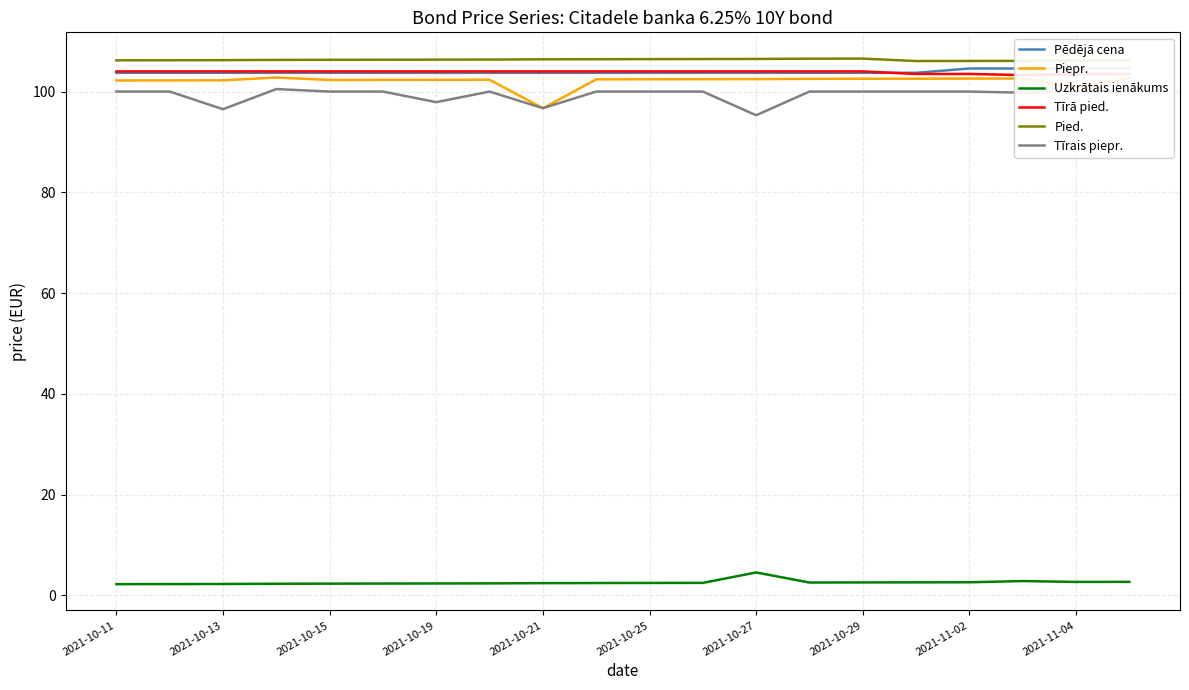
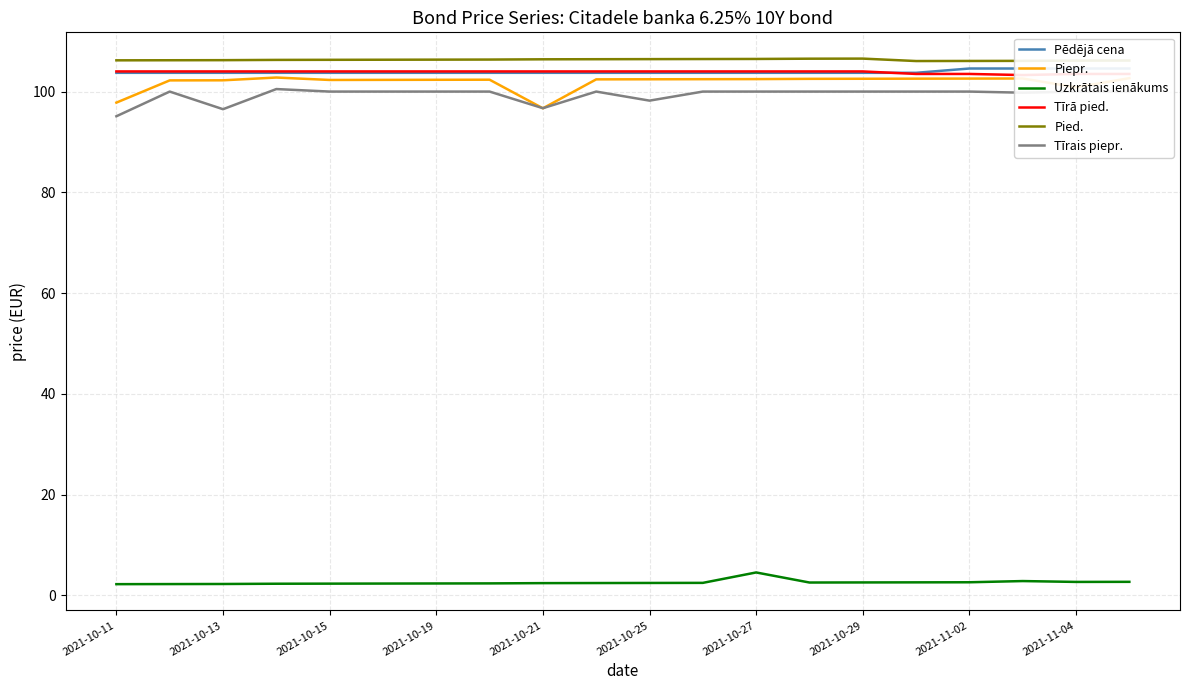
Piepr., 2021-10-11: 102 -> 98
Tīrais piepr., 2021-10-11: 100 -> 95
Tīrais piepr., 2021-10-19: 98 -> 100
Tīrais piepr., 2021-10-25: 100 -> 98
Tīrais piepr., 2021-10-27: 95 -> 100
